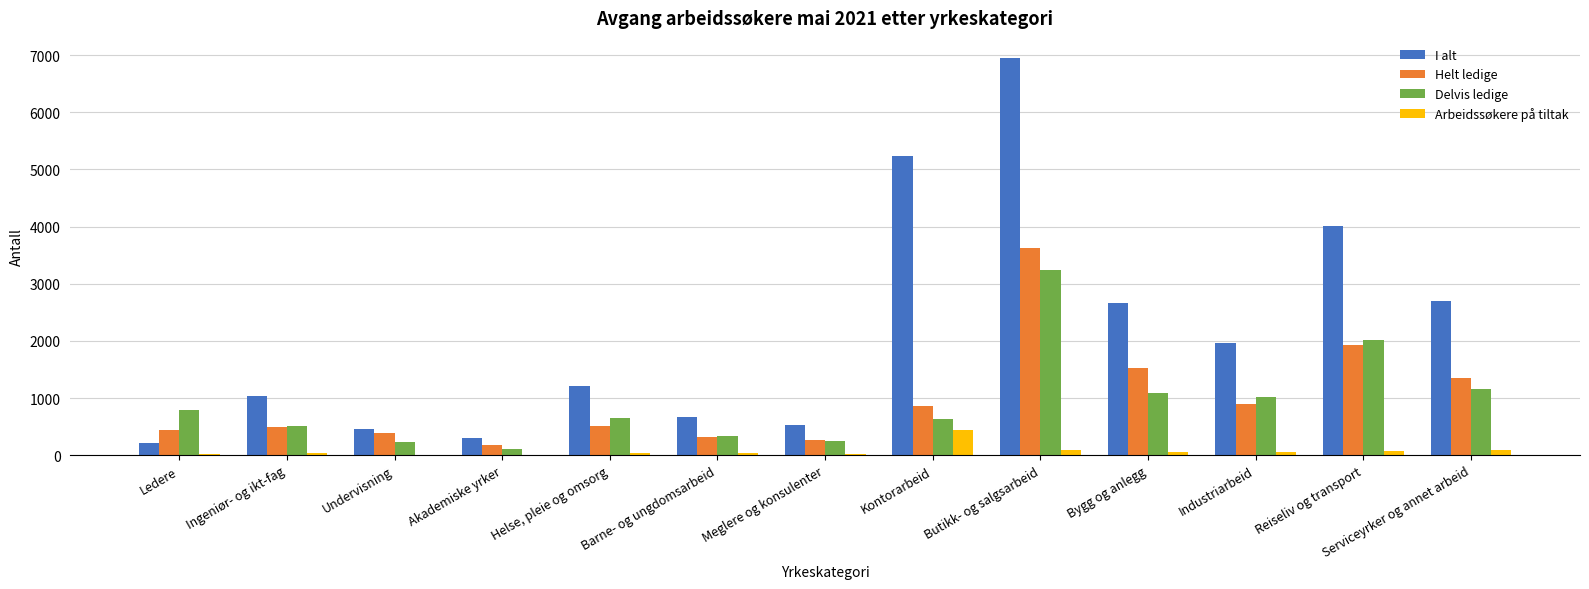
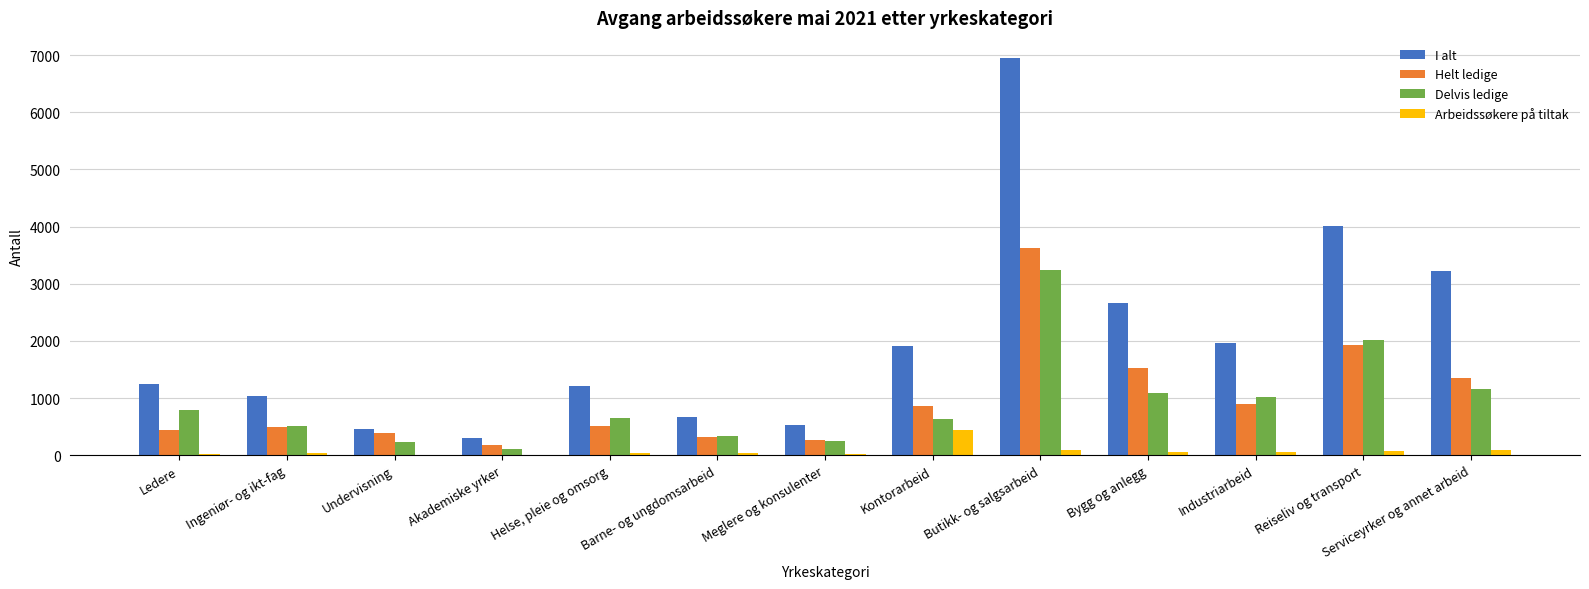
I alt, Ledere: 200 -> 1200
I alt, Kontorarbeid: 5200 -> 1900
I alt, Serviceyrker og annet arbeid: 2700 -> 3200
